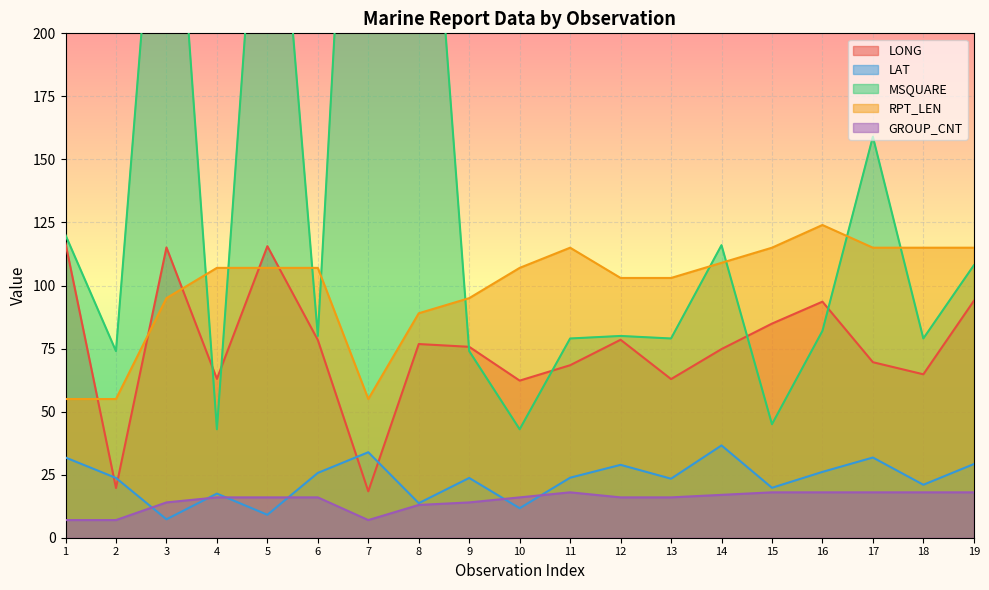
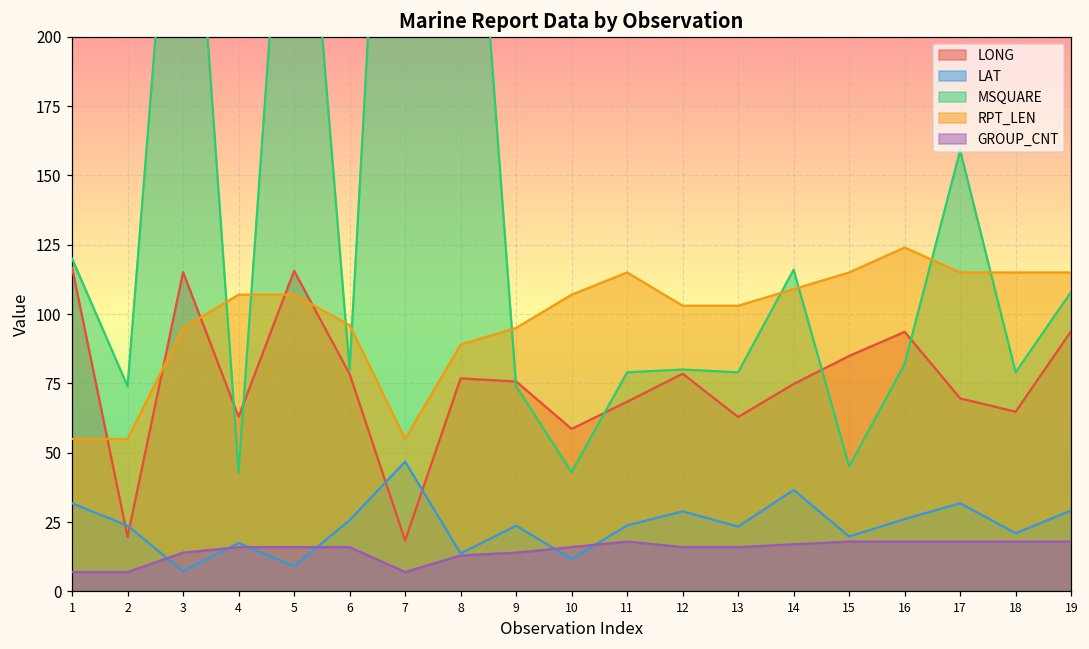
RPT_LEN, 6: 107 -> 96
LAT, 7: 34 -> 47
LONG, 10: 62 -> 59
